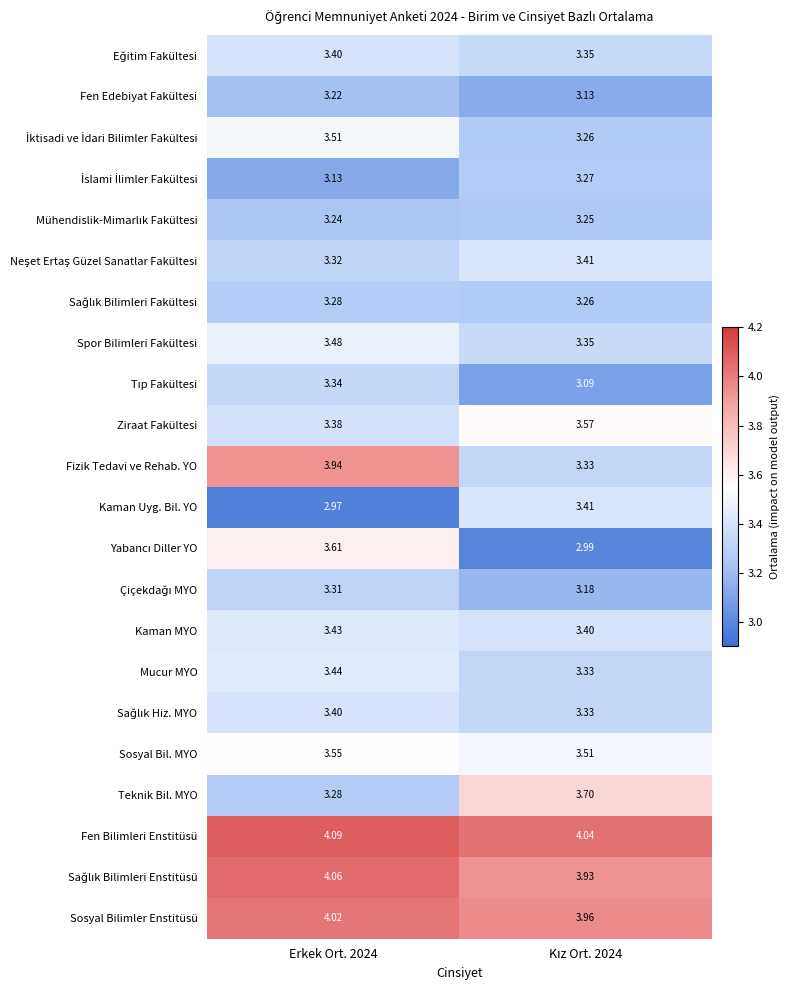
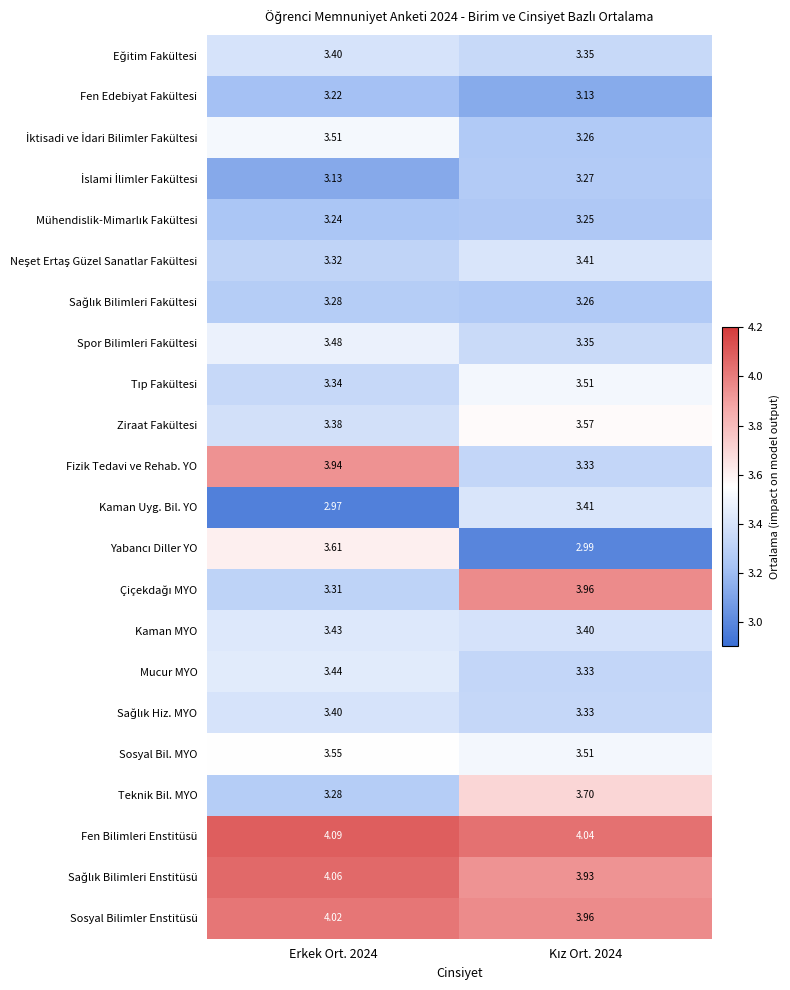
Tıp Fakültesi, Kız Ort. 2024: 3.09 -> 3.51
Çiçekdağı MYO, Kız Ort. 2024: 3.18 -> 3.96
